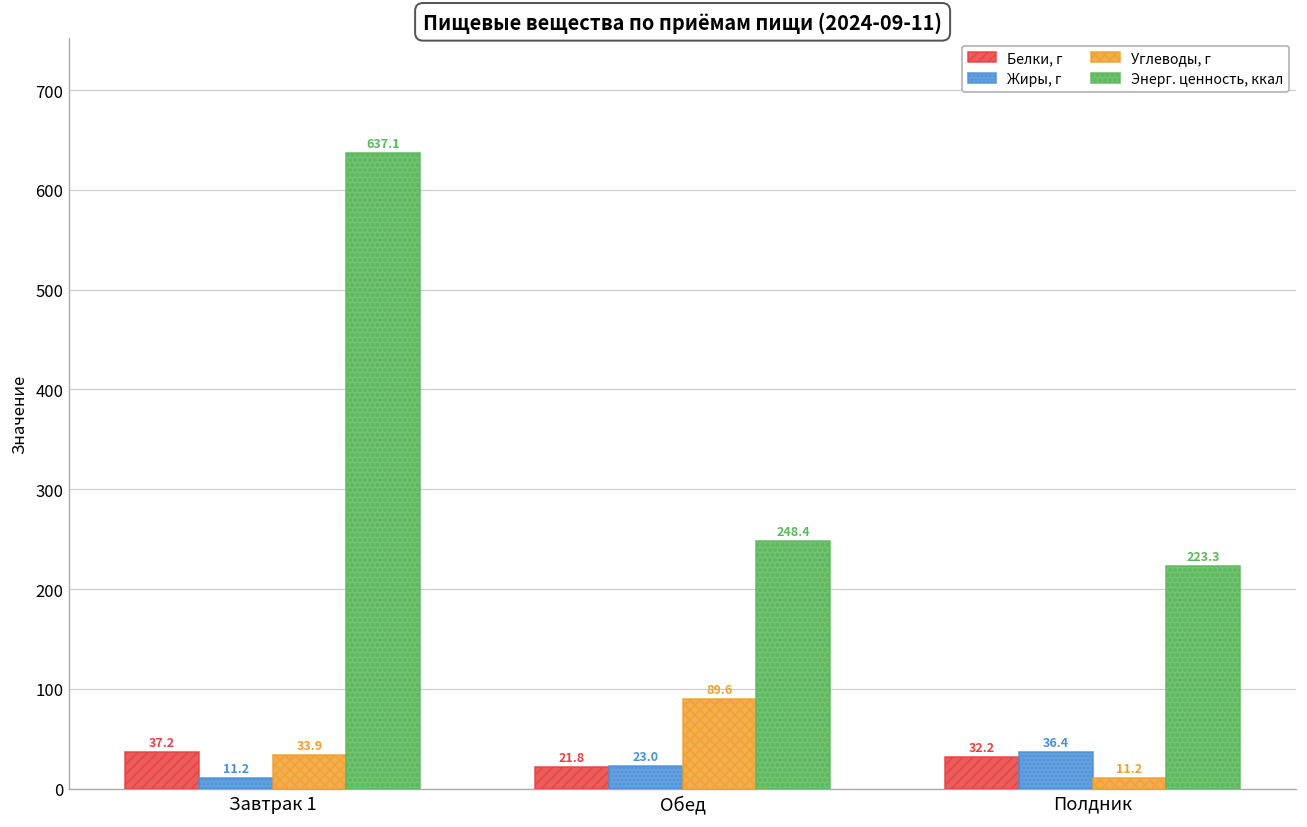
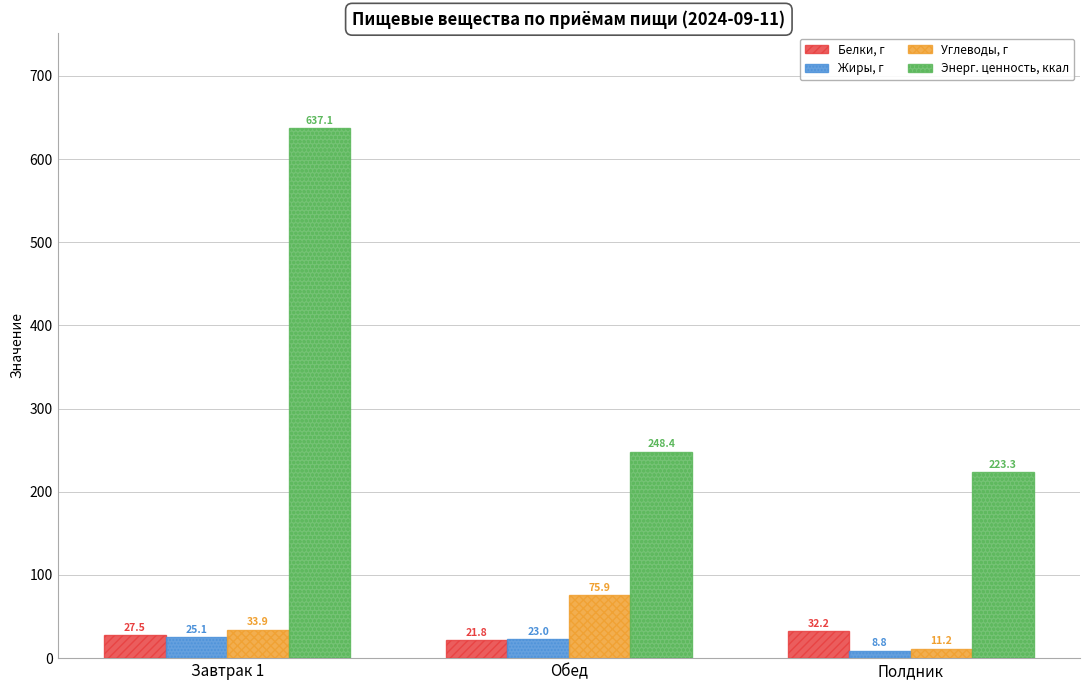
Белки, г, Завтрак 1: 37.2 -> 27.5
Жиры, г, Завтрак 1: 11.2 -> 25.1
Углеводы, г, Обед: 89.6 -> 75.9
Жиры, г, Полдник: 36.4 -> 8.8
